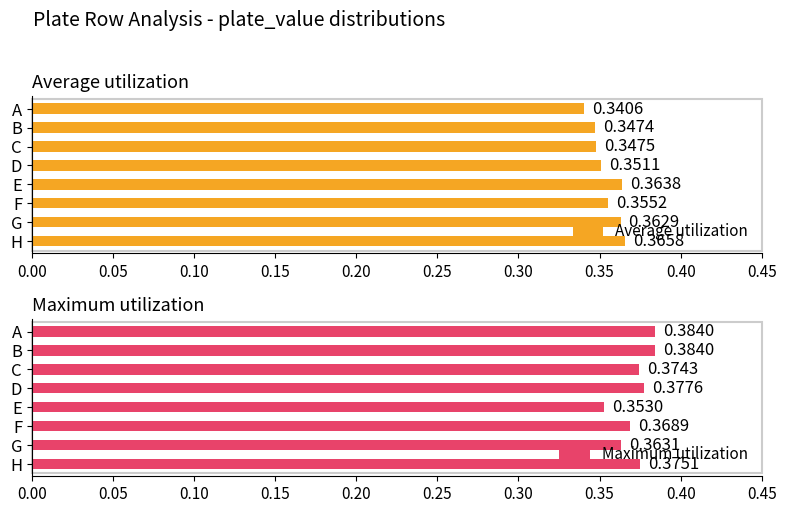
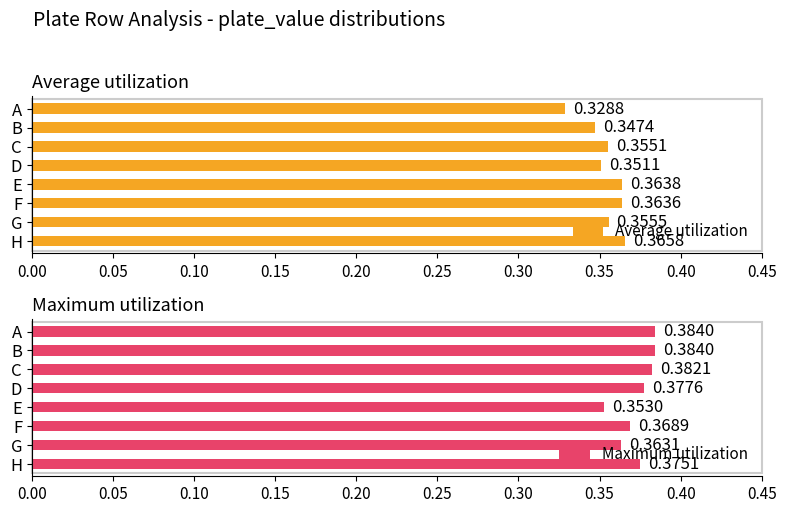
Average utilization, A: 0.3406 -> 0.3288
Average utilization, C: 0.3475 -> 0.3551
Average utilization, F: 0.3552 -> 0.3636
Average utilization, G: 0.3629 -> 0.3555
Maximum utilization, C: 0.3743 -> 0.3821
